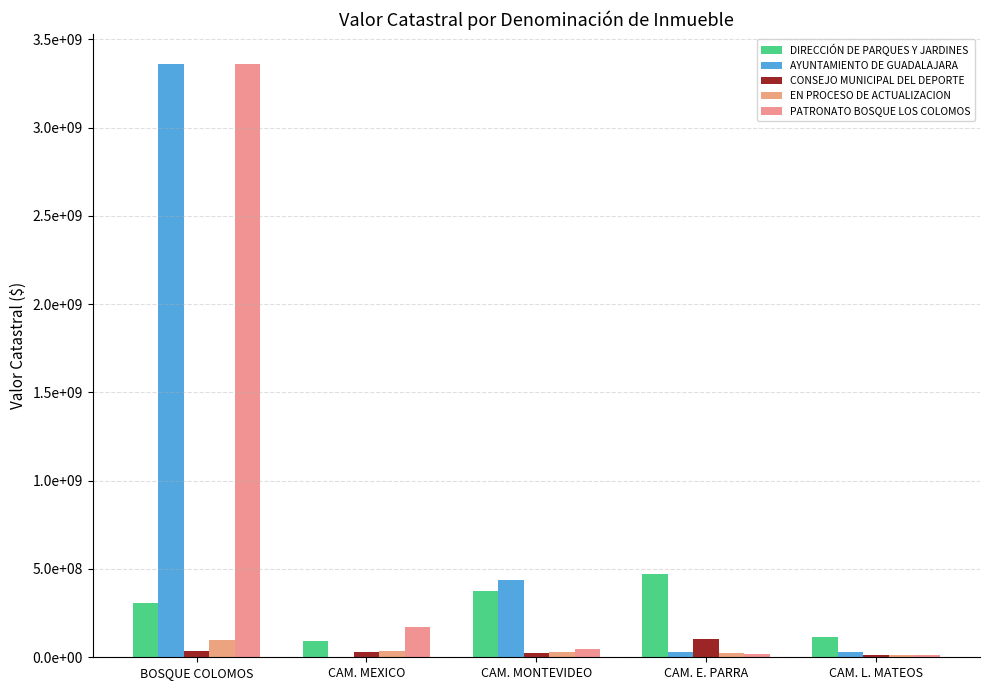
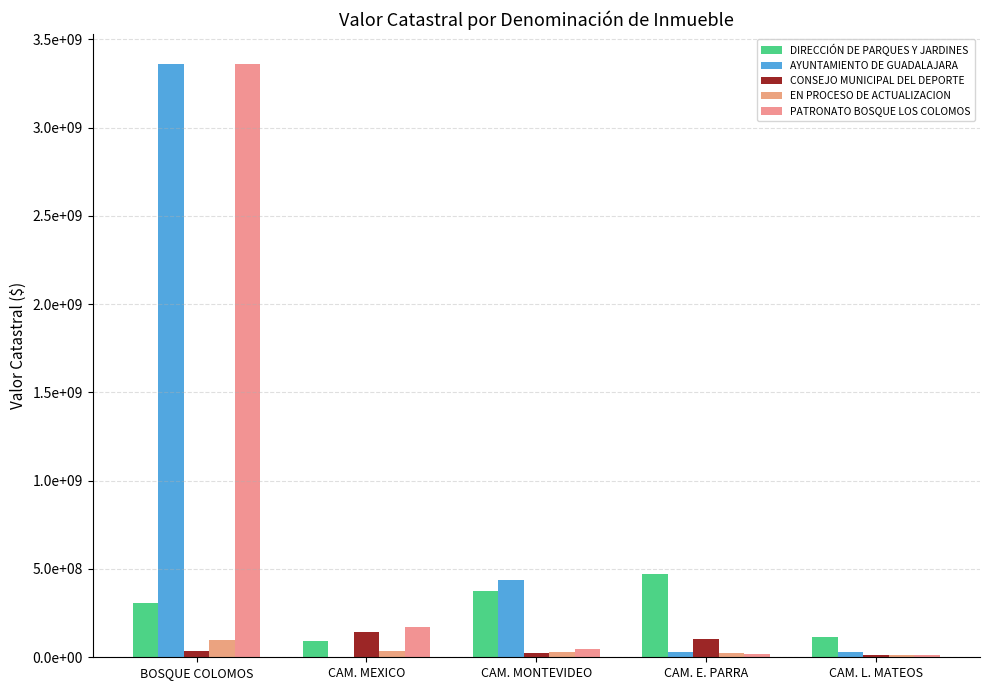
CONSEJO MUNICIPAL DEL DEPORTE, CAM. MEXICO: 30000000 -> 140000000
